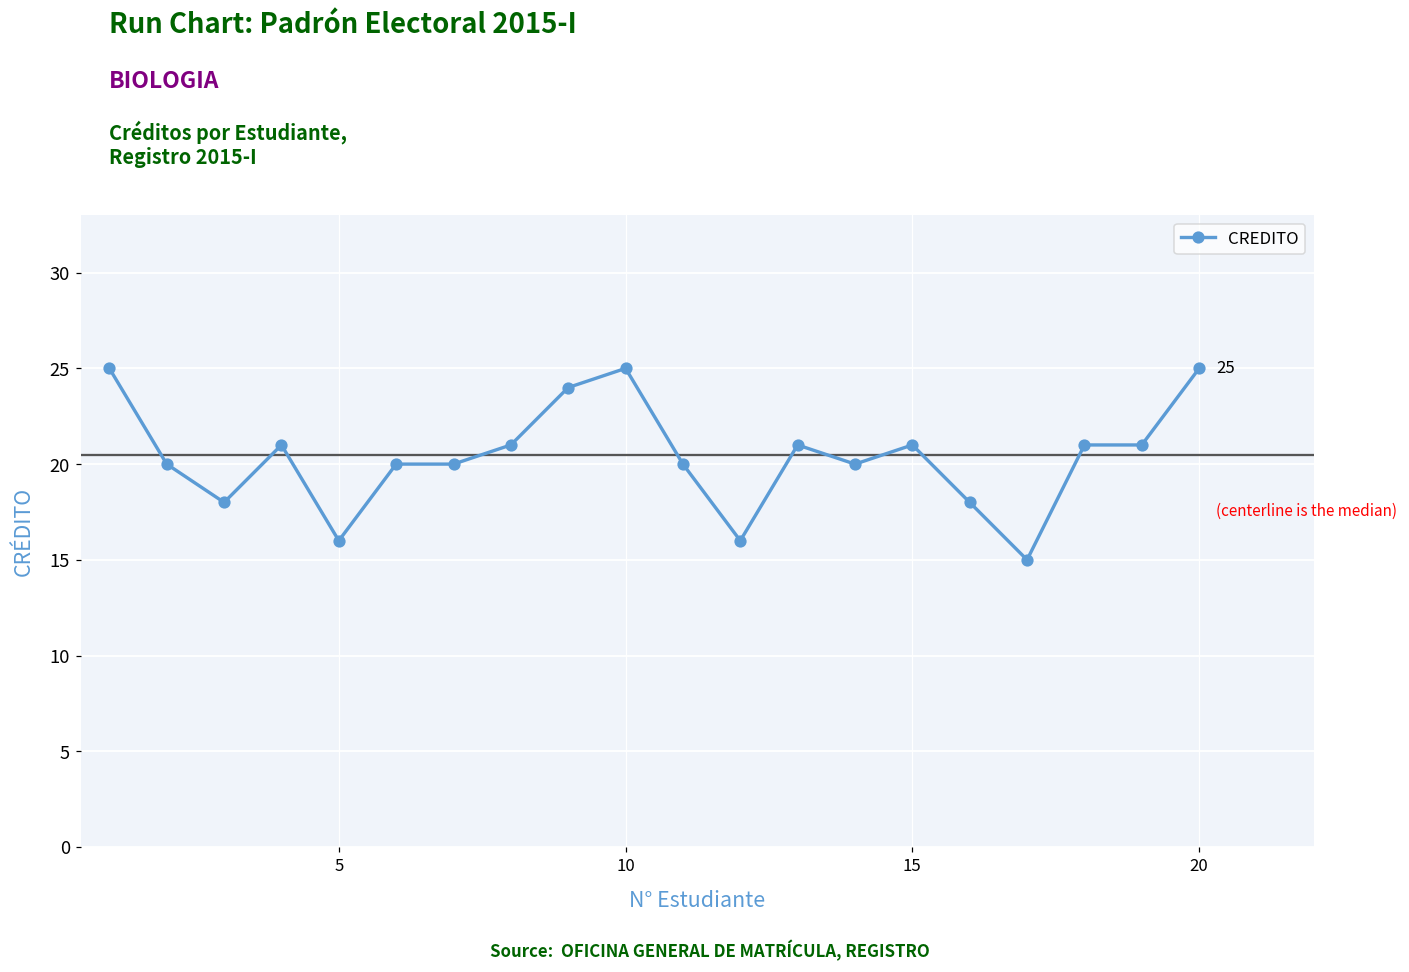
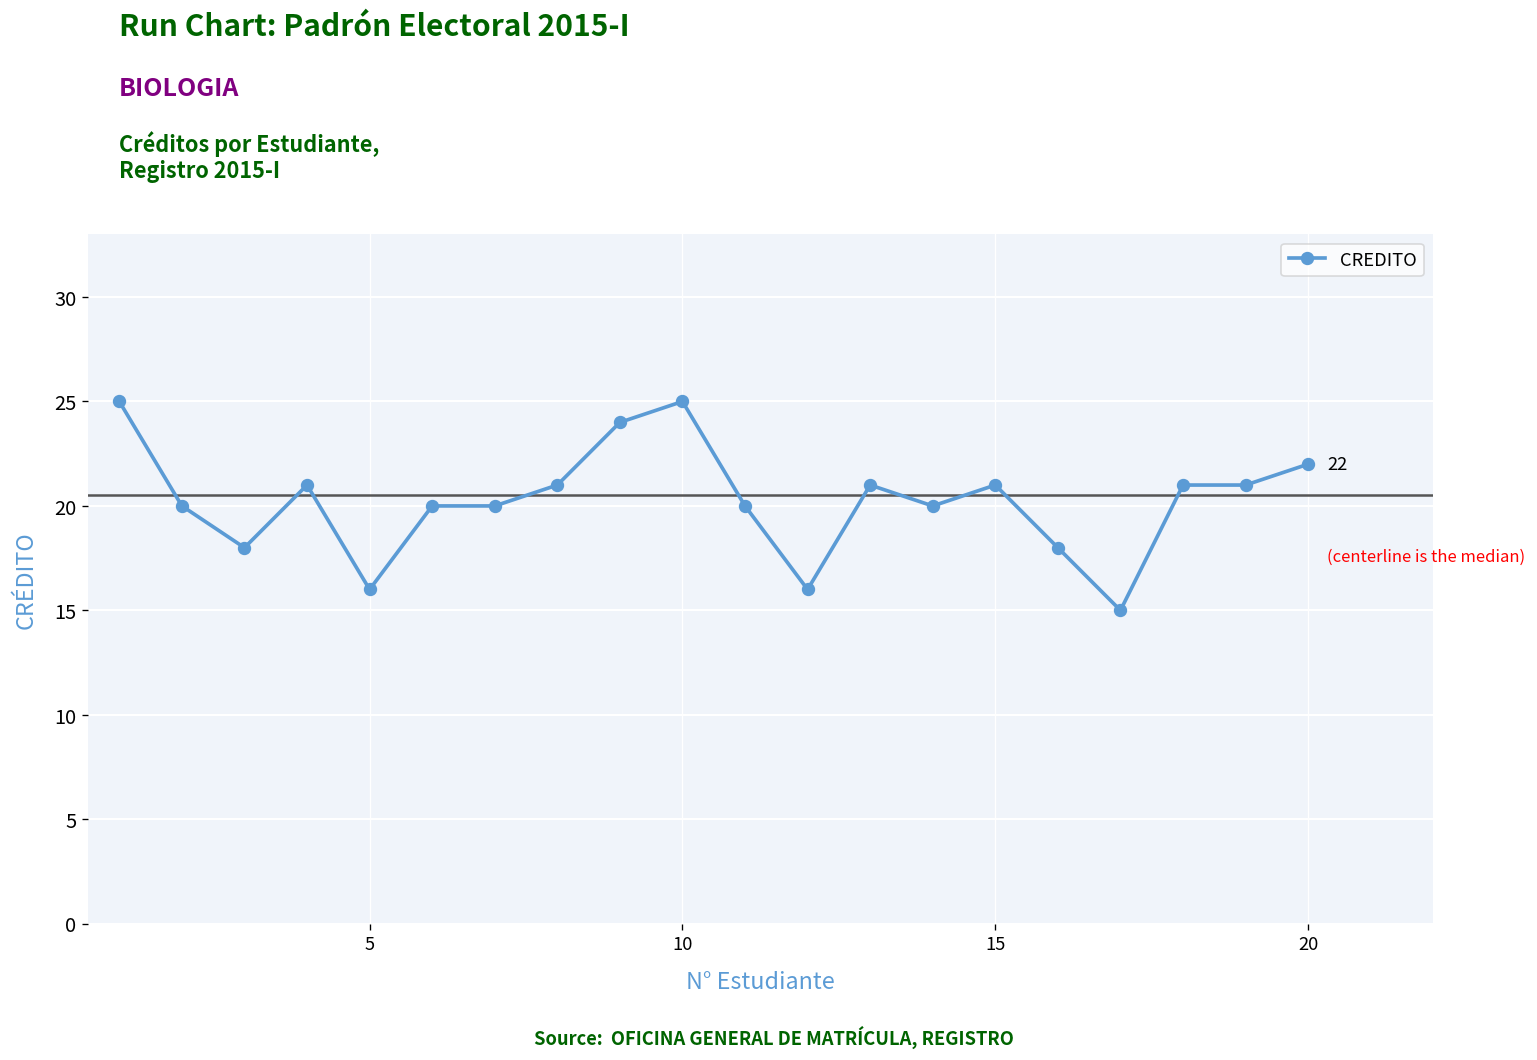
20: 25 -> 22
